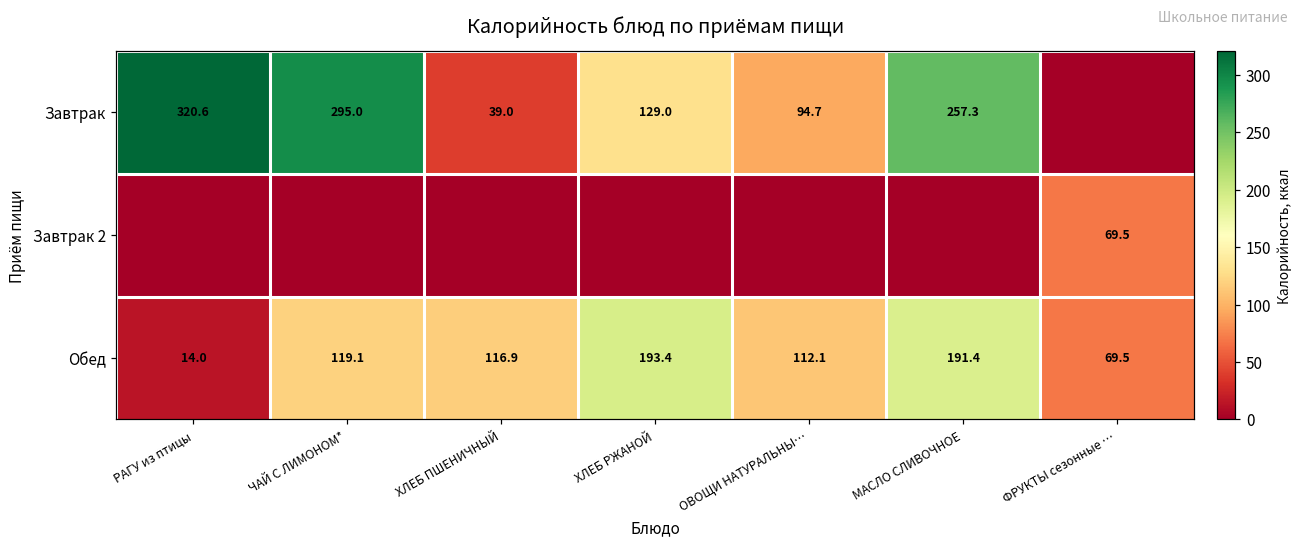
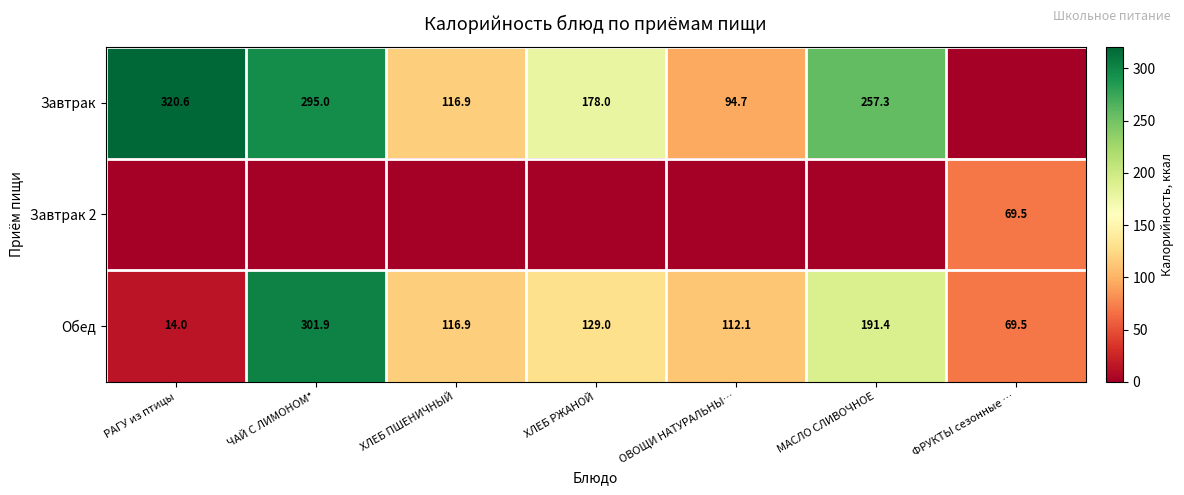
Завтрак, ХЛЕБ ПШЕНИЧНЫЙ: 39.0 -> 116.9
Завтрак, ХЛЕБ РЖАНОЙ: 129.0 -> 178.0
Обед, ЧАЙ С ЛИМОНОМ*: 119.1 -> 301.9
Обед, ХЛЕБ РЖАНОЙ: 193.4 -> 129.0
